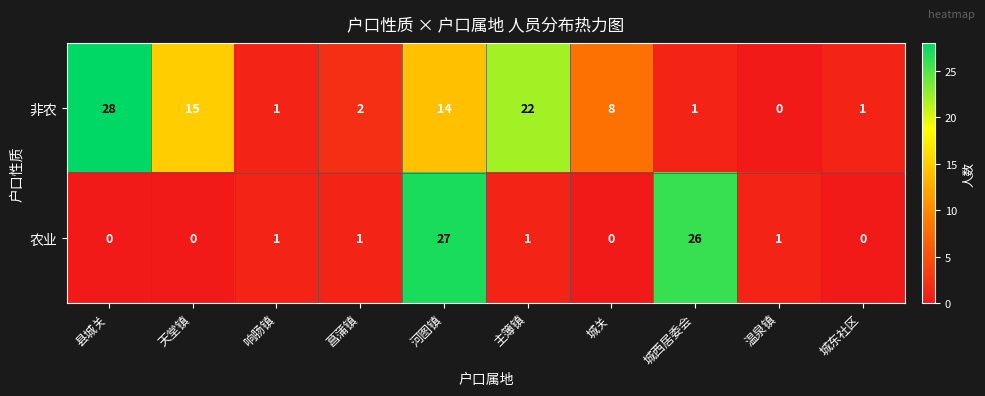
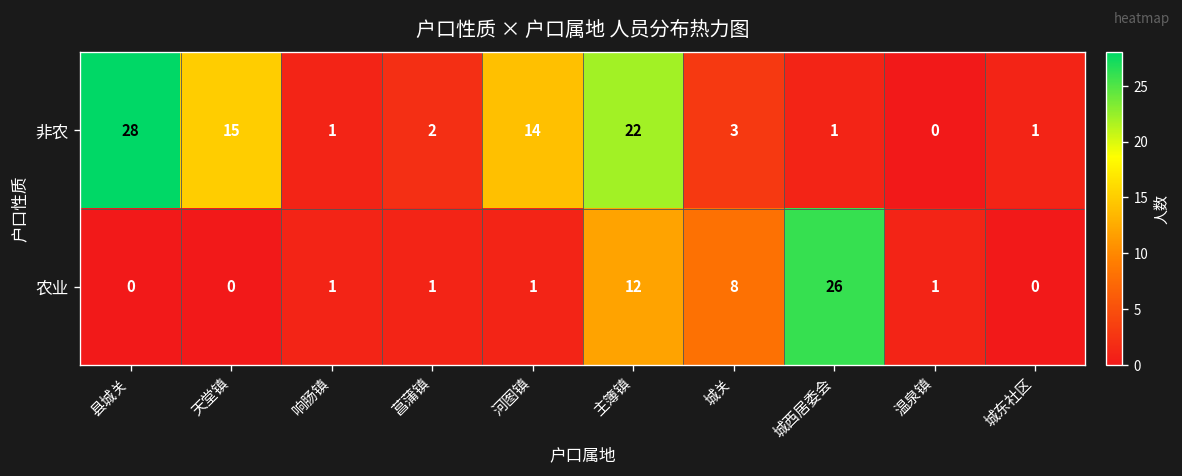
非农, 城关: 8 -> 3
农业, 河图镇: 27 -> 1
农业, 主簿镇: 1 -> 12
农业, 城关: 0 -> 8
